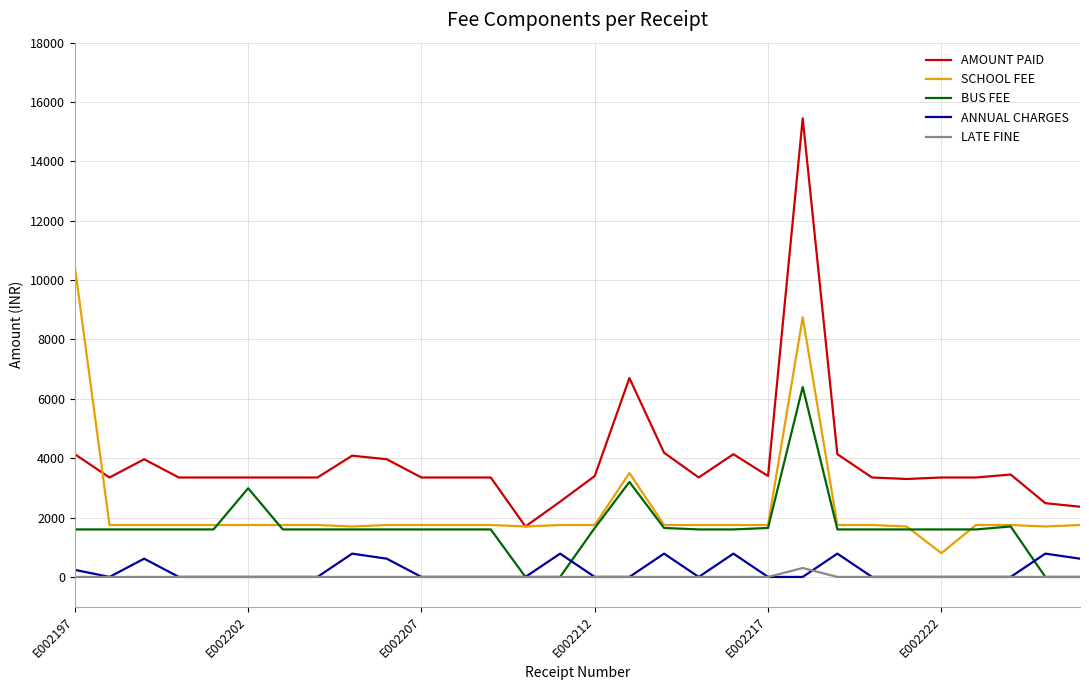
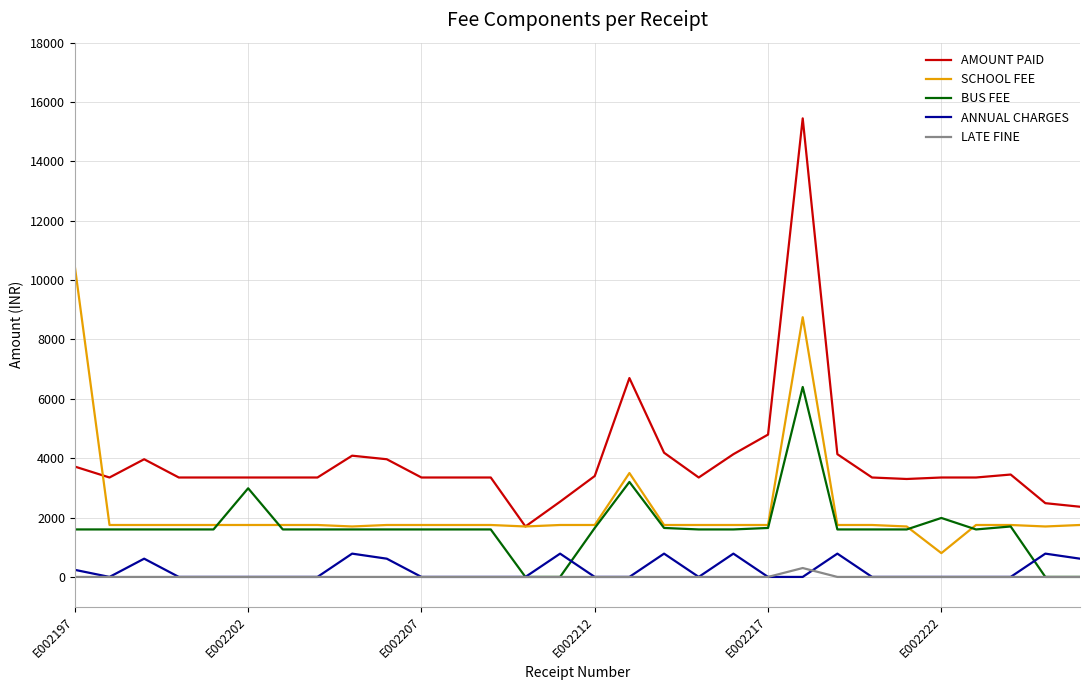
AMOUNT PAID, E002197: 4100 -> 3700
AMOUNT PAID, E002217: 3400 -> 4800
BUS FEE, E002222: 1600 -> 2000
